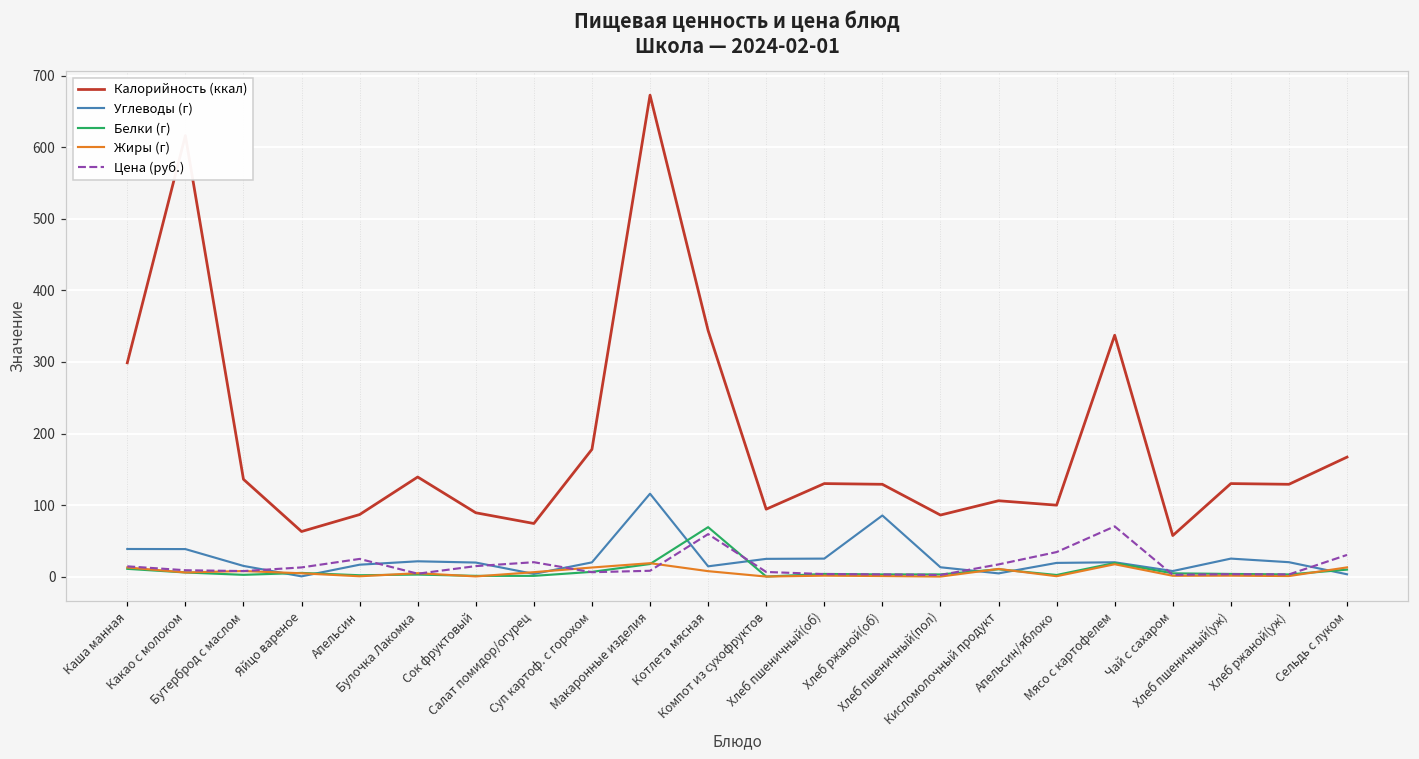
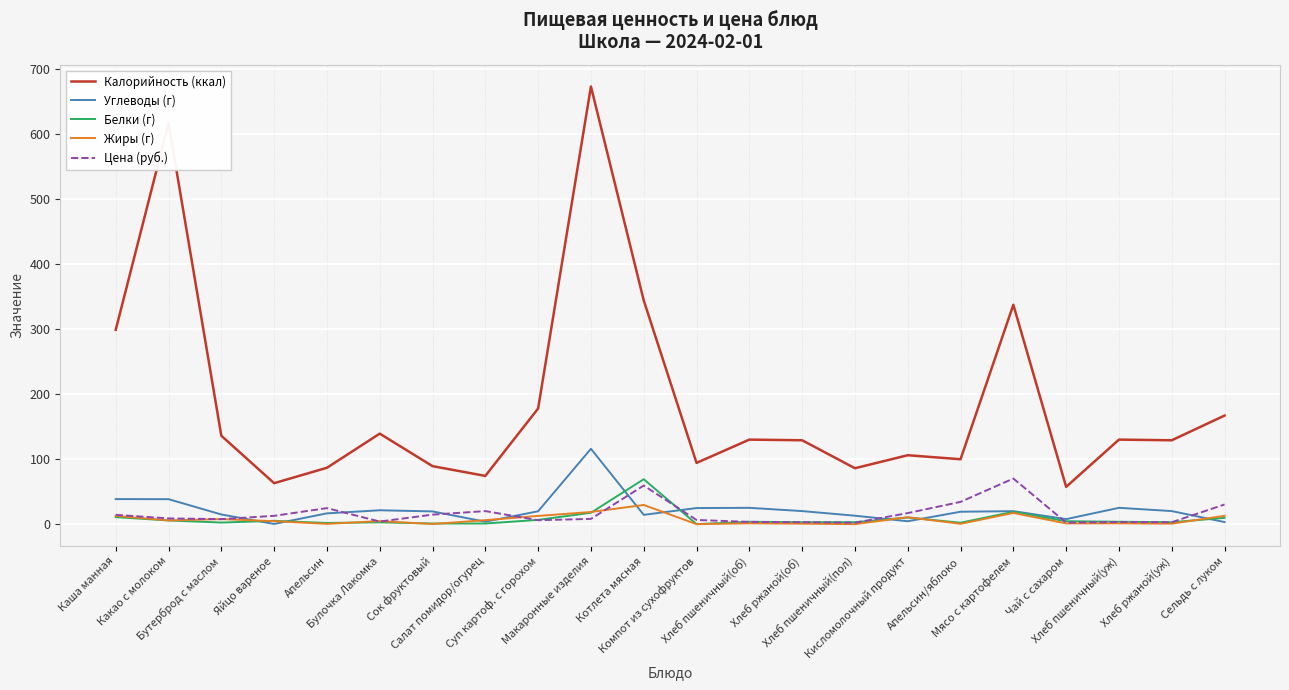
Жиры (г), Котлета мясная: 10 -> 30
Углеводы (г), Хлеб ржаной(об): 90 -> 20
